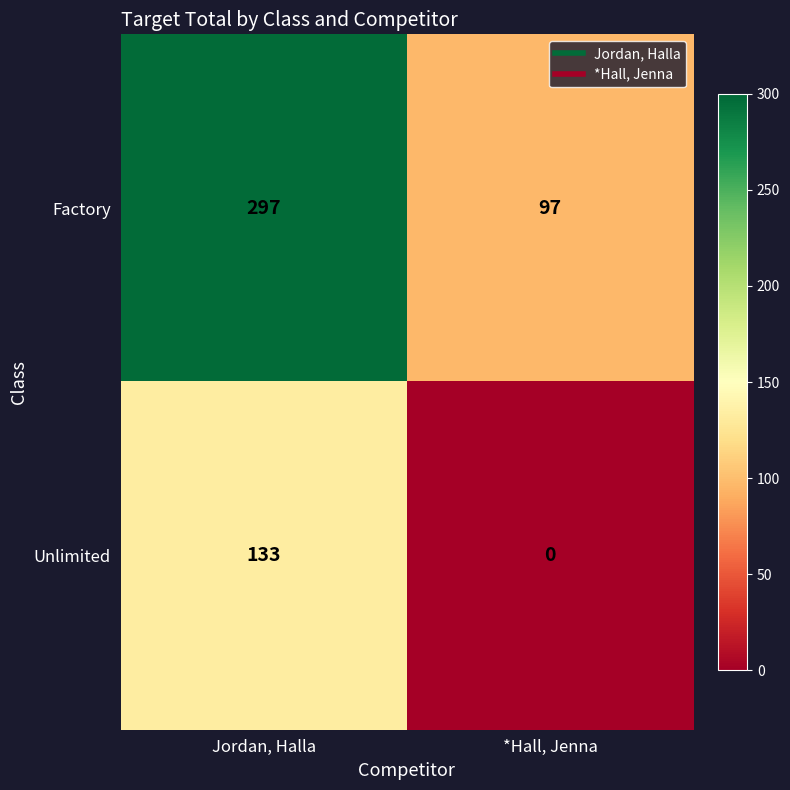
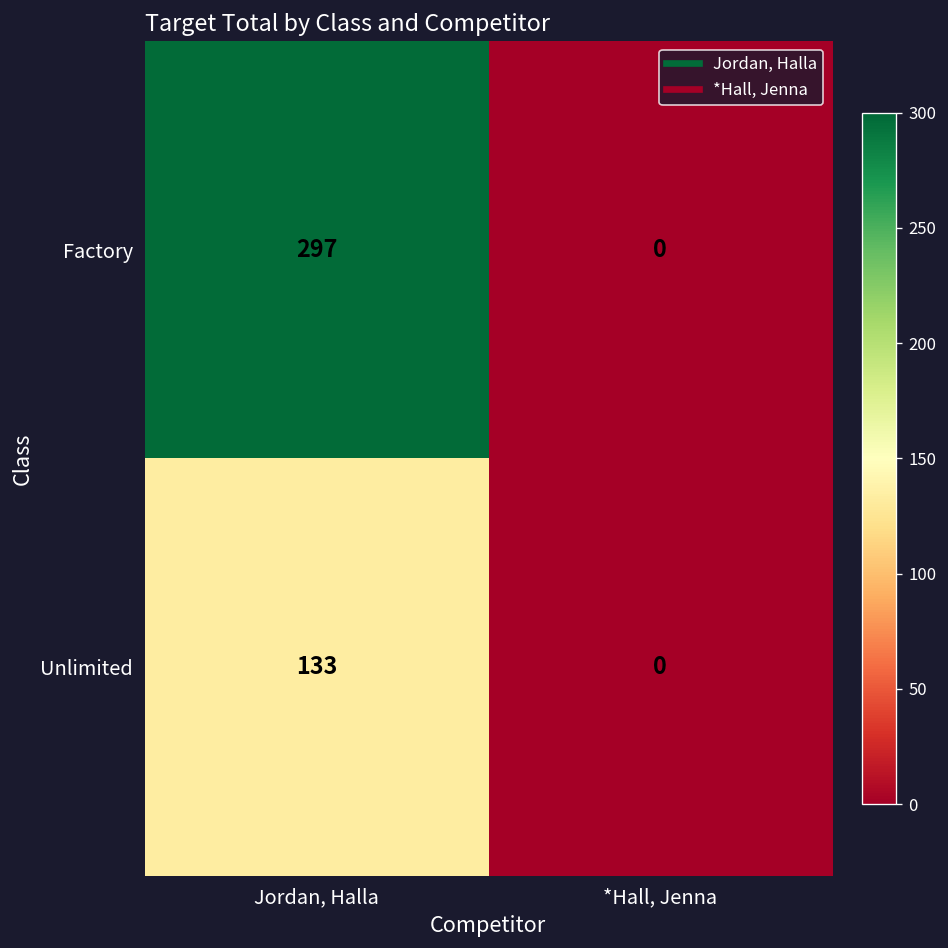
Factory, *Hall, Jenna: 97 -> 0
